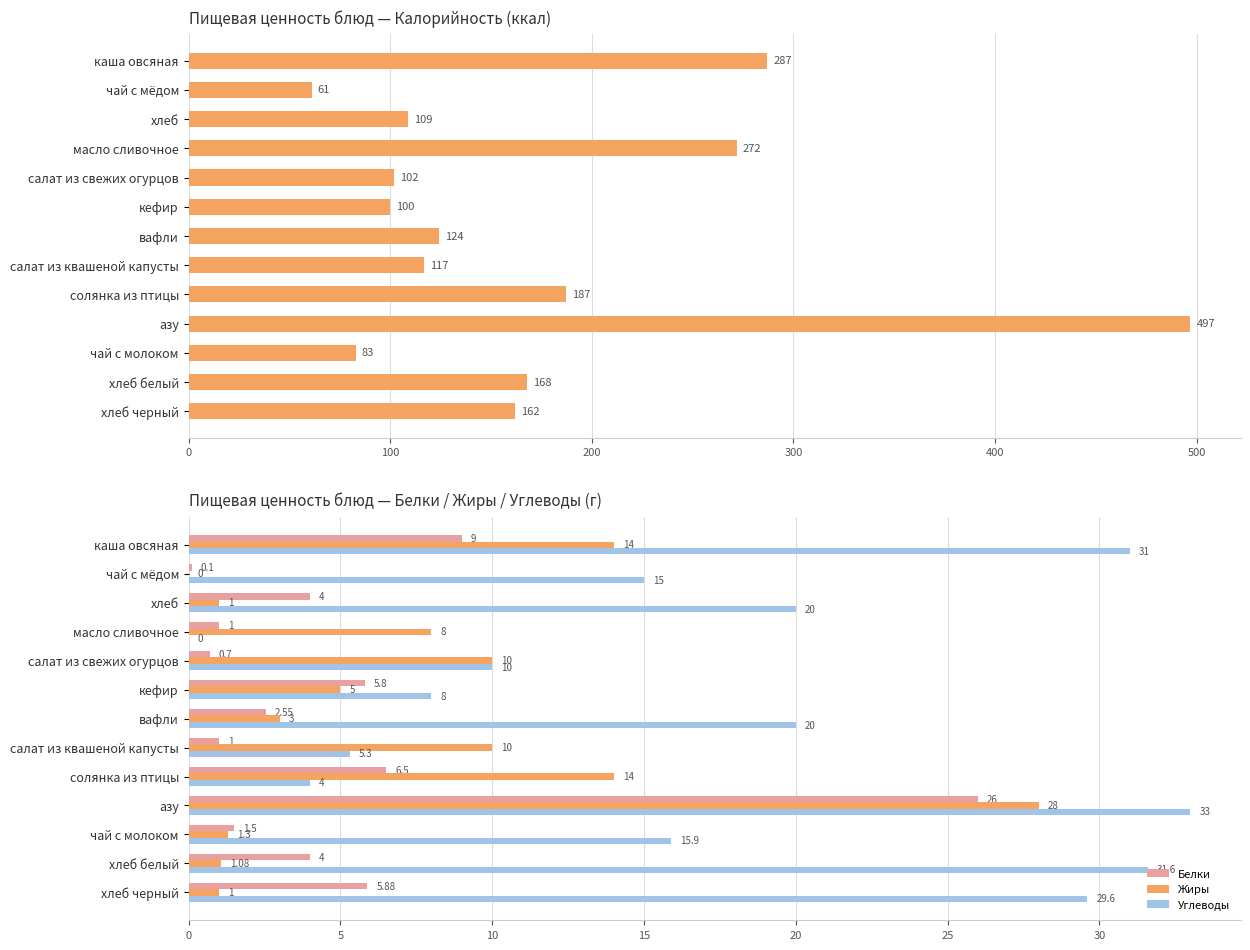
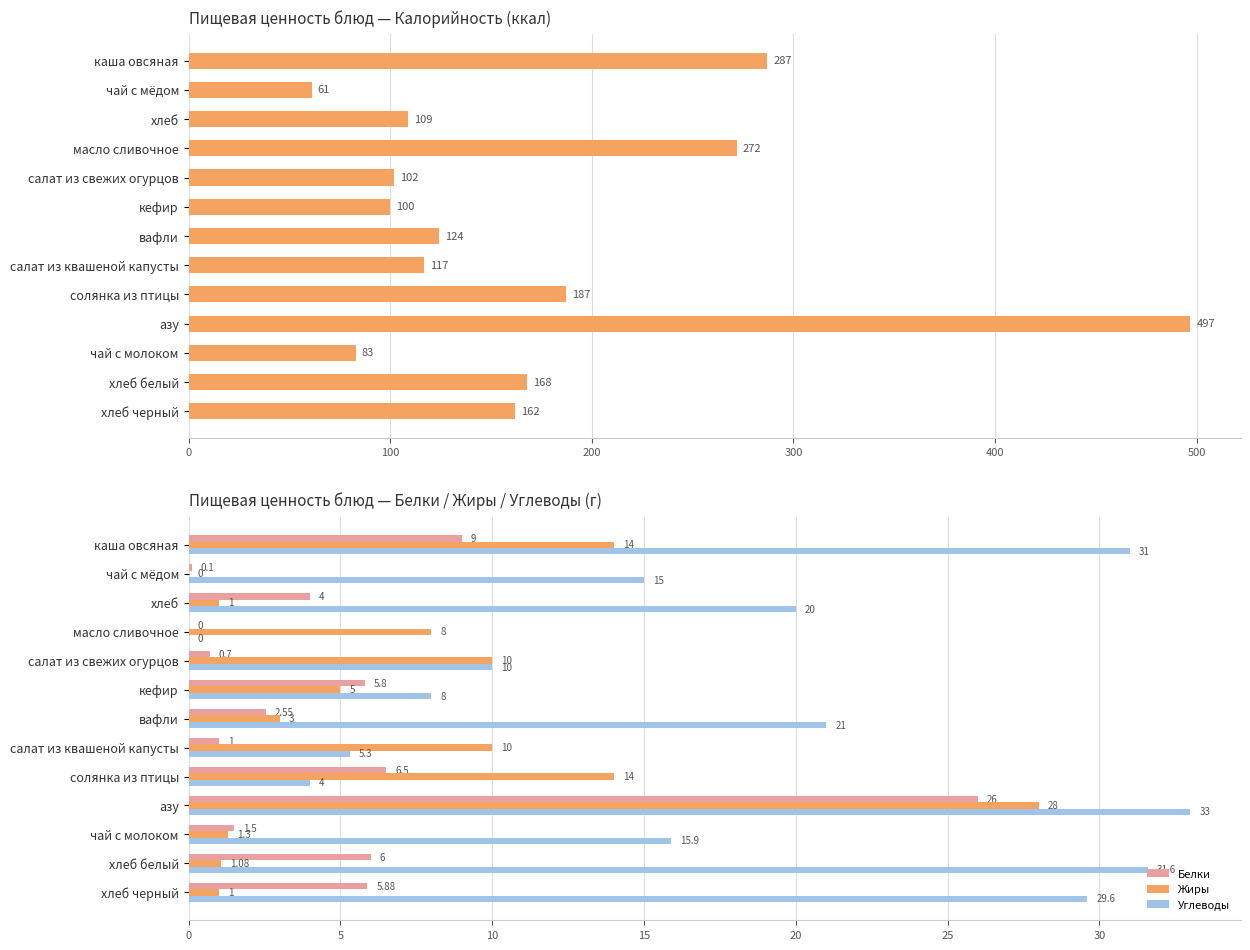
Пищевая ценность блюд — Белки / Жиры / Углеводы (г), Белки, масло сливочное: 1 -> 0
Пищевая ценность блюд — Белки / Жиры / Углеводы (г), Углеводы, вафли: 20 -> 21
Пищевая ценность блюд — Белки / Жиры / Углеводы (г), Белки, хлеб белый: 4 -> 6
